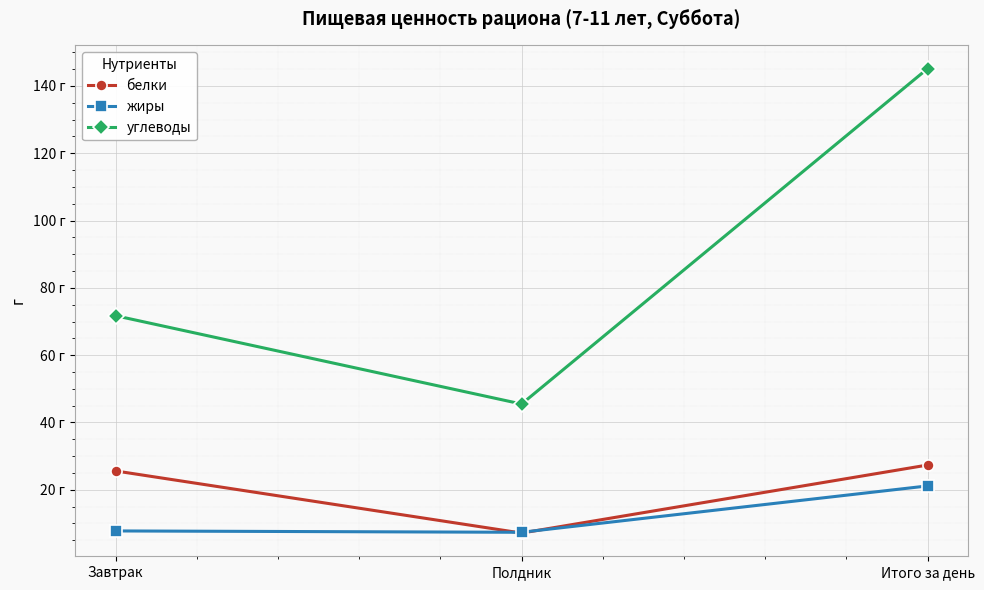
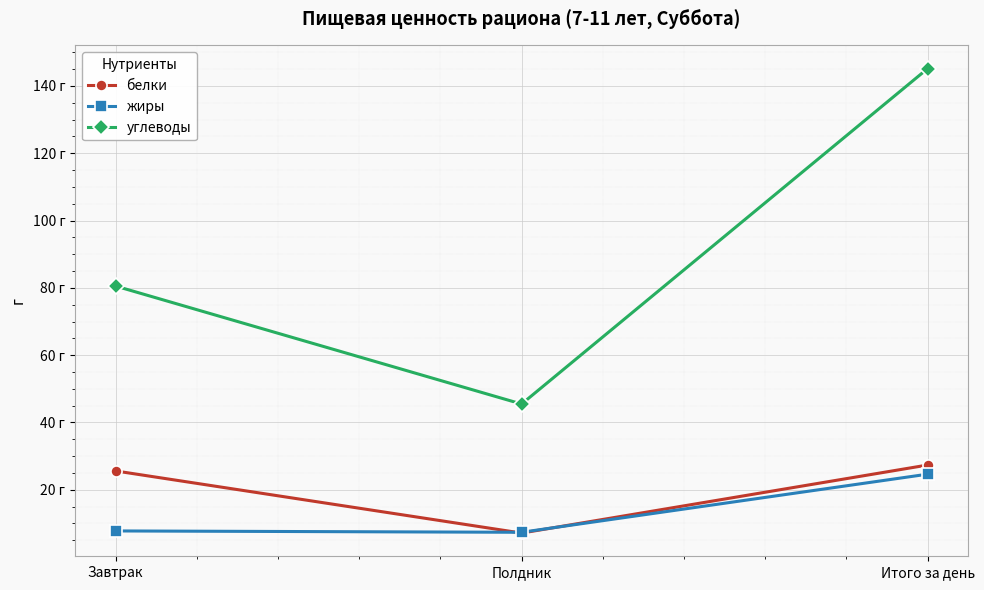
углеводы, Завтрак: 72 г -> 81 г
жиры, Итого за день: 21 г -> 25 г
